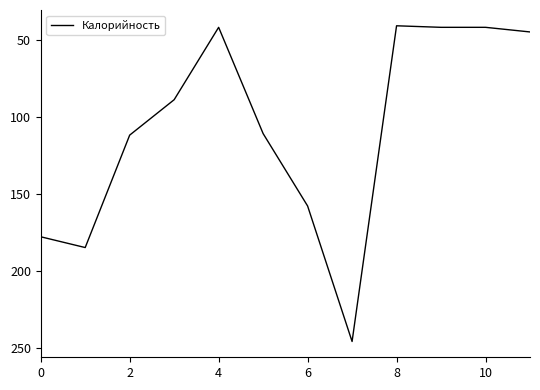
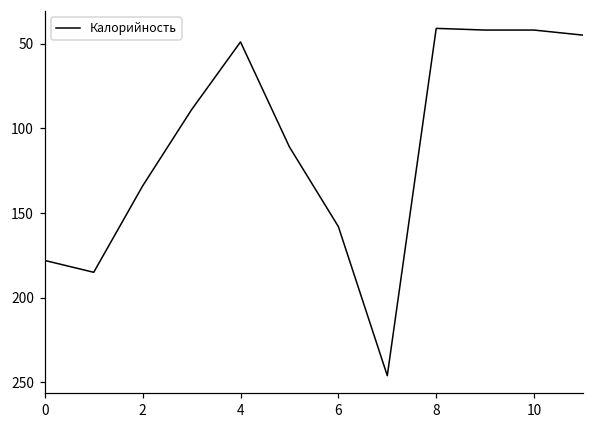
2: 112 -> 134
4: 42 -> 49
